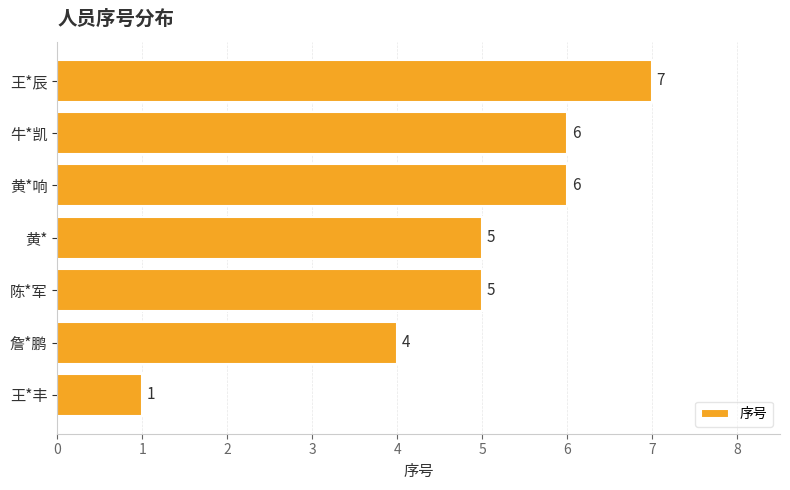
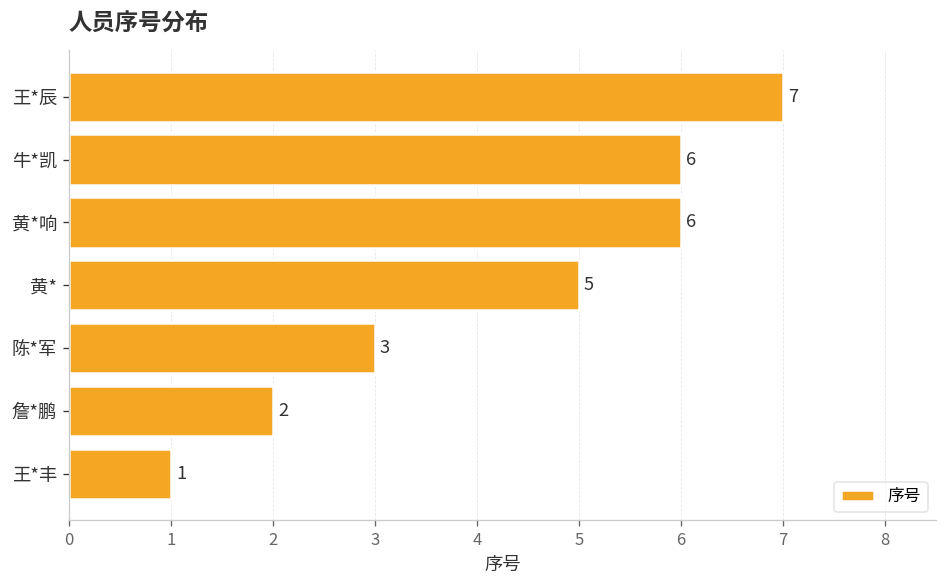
陈*军: 5 -> 3
詹*鹏: 4 -> 2
